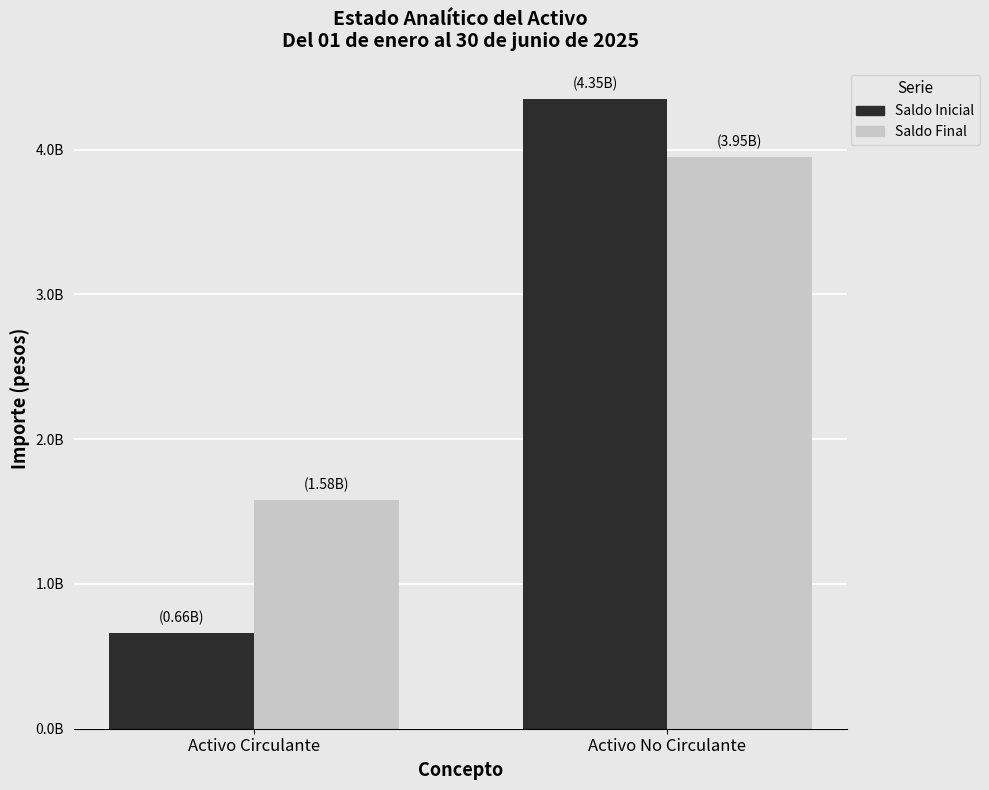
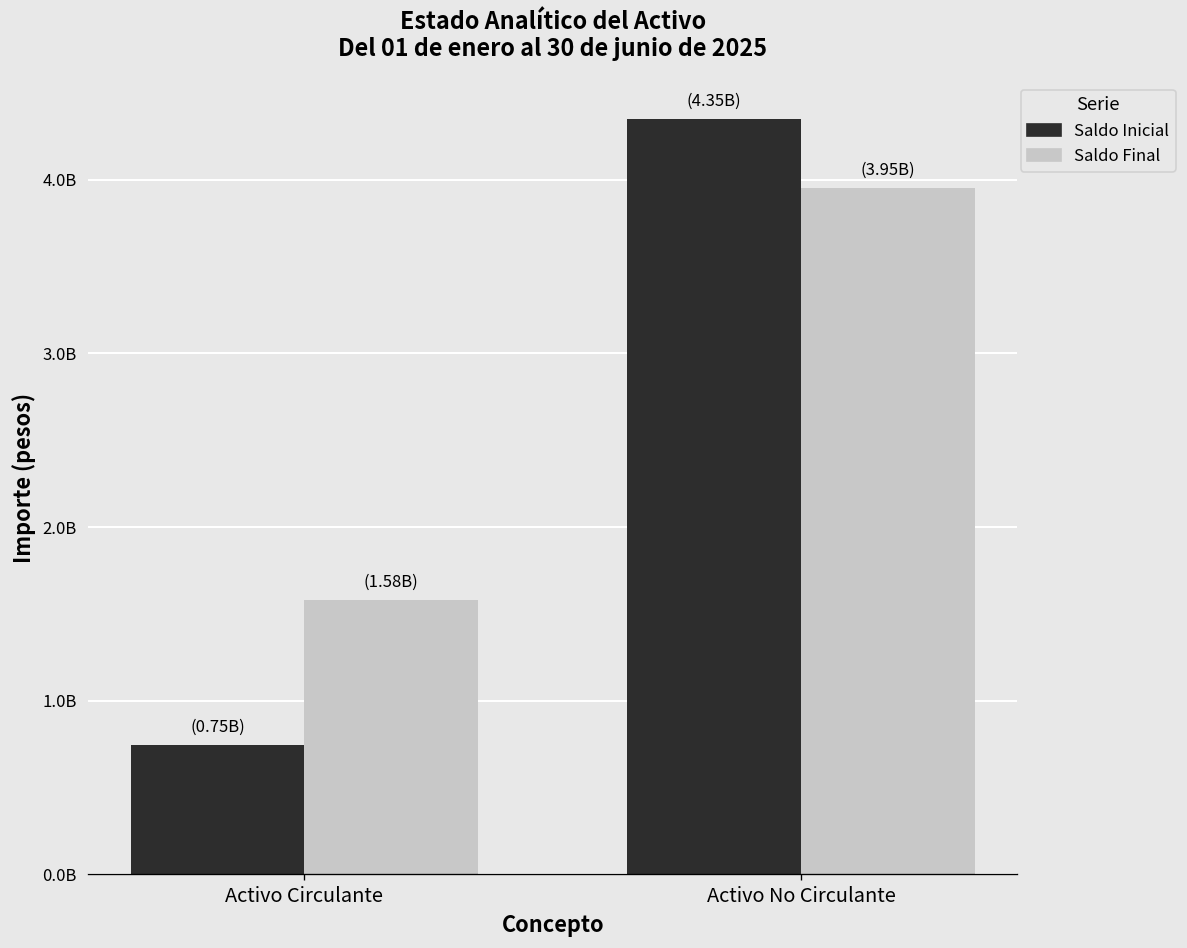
Saldo Inicial, Activo Circulante: (0.66B) -> (0.75B)
